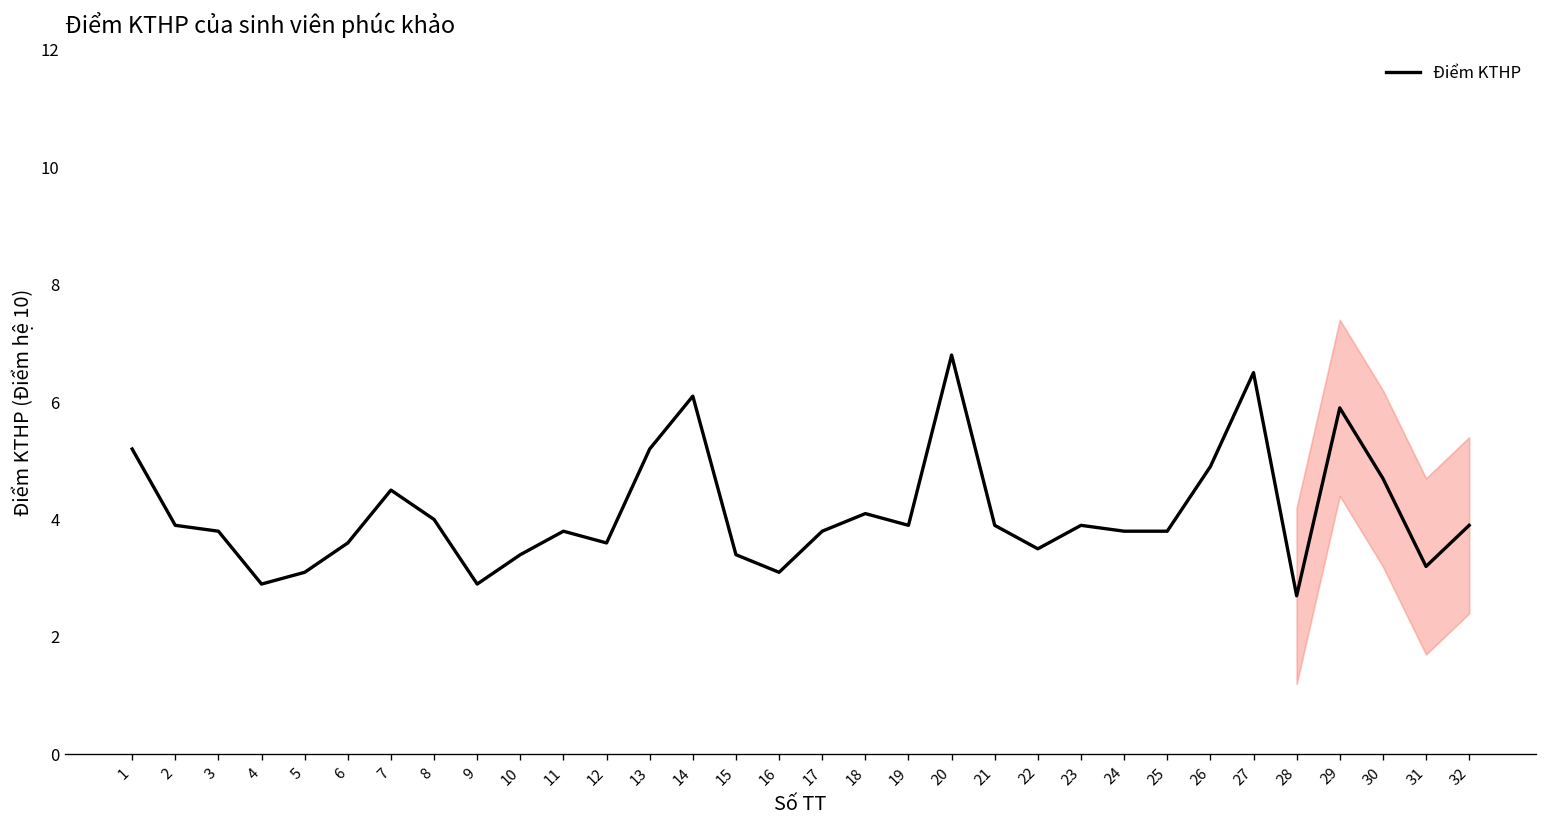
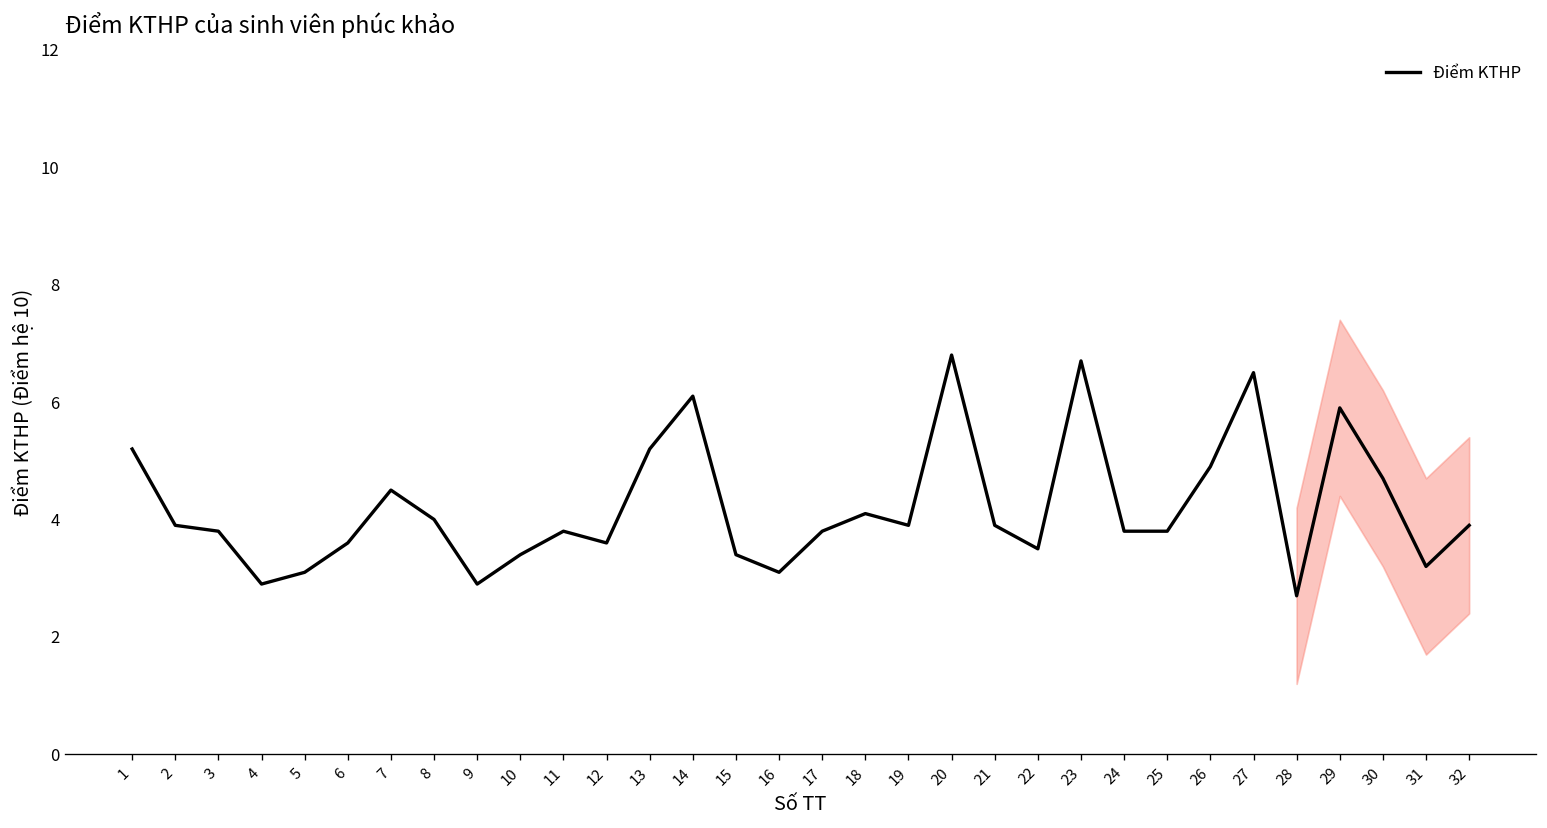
Điểm KTHP, 23: 3.9 -> 6.7
